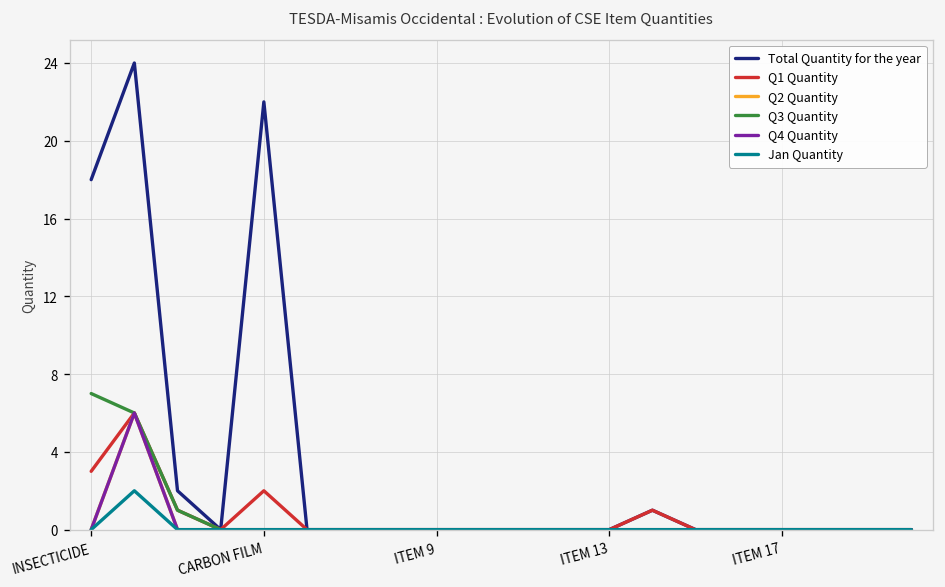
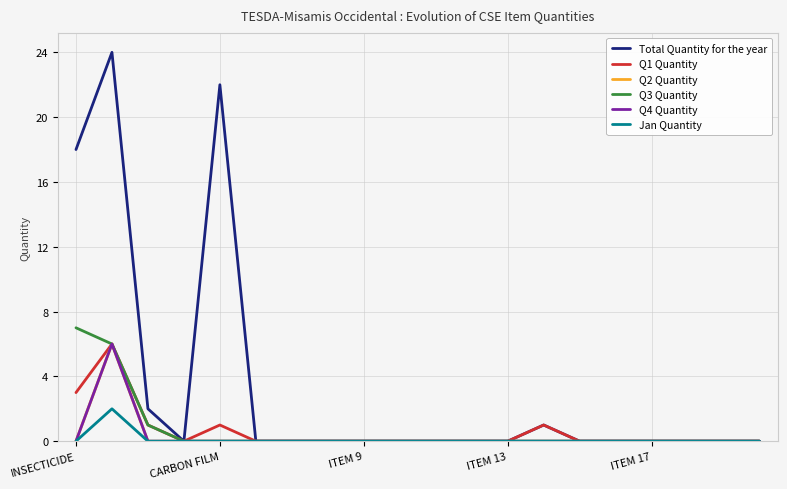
Q1 Quantity, CARBON FILM: 2 -> 1
